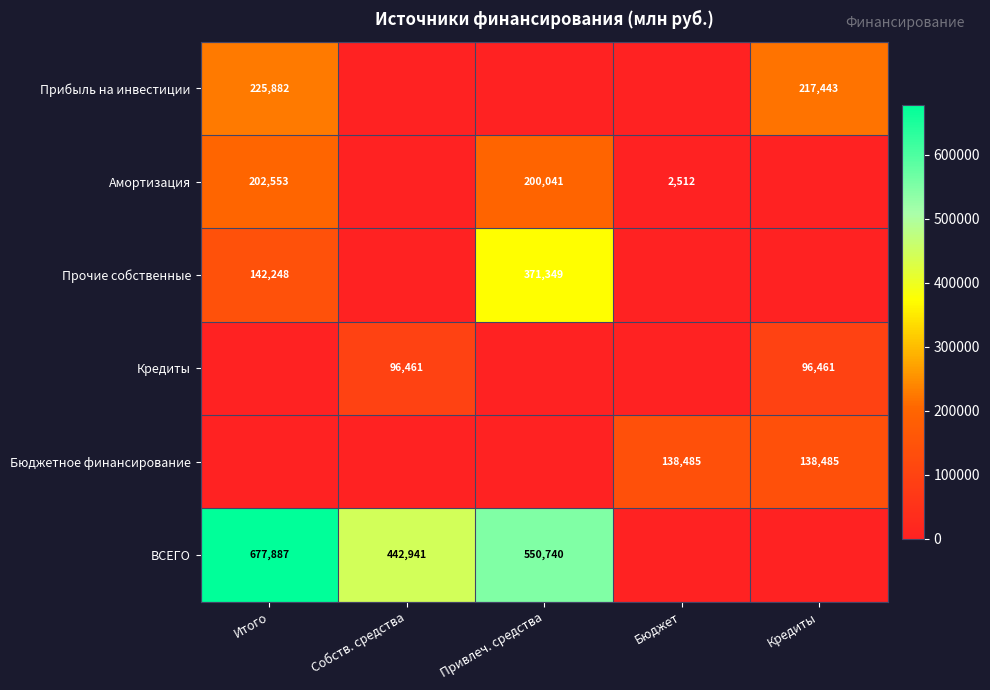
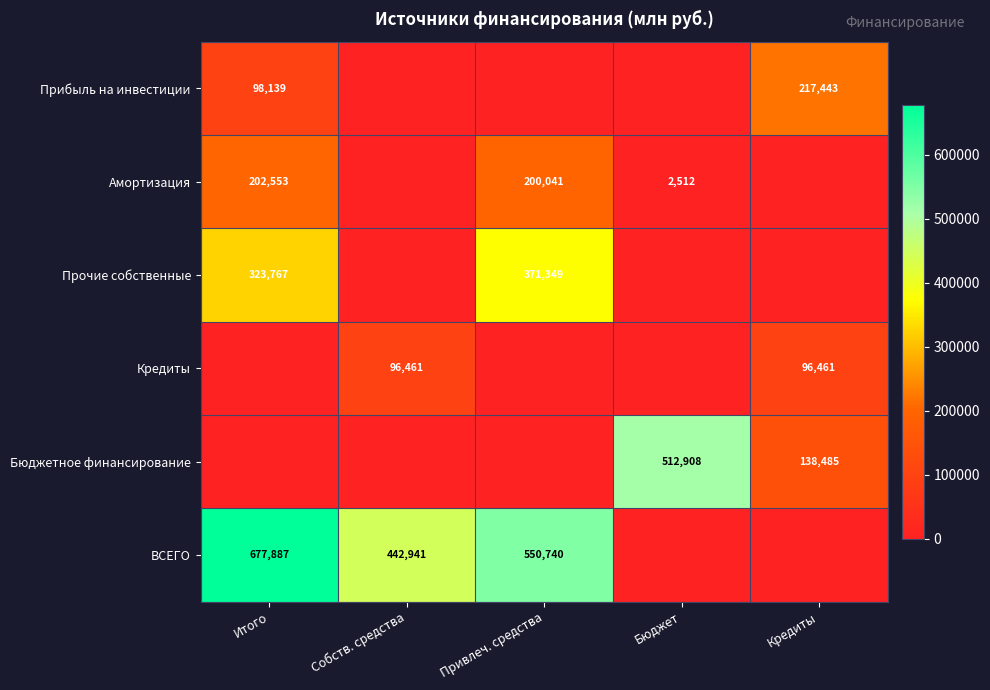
Прибыль на инвестиции, Итого: 225,882 -> 98,139
Прочие собственные, Итого: 142,248 -> 323,767
Бюджетное финансирование, Бюджет: 138,485 -> 512,908
